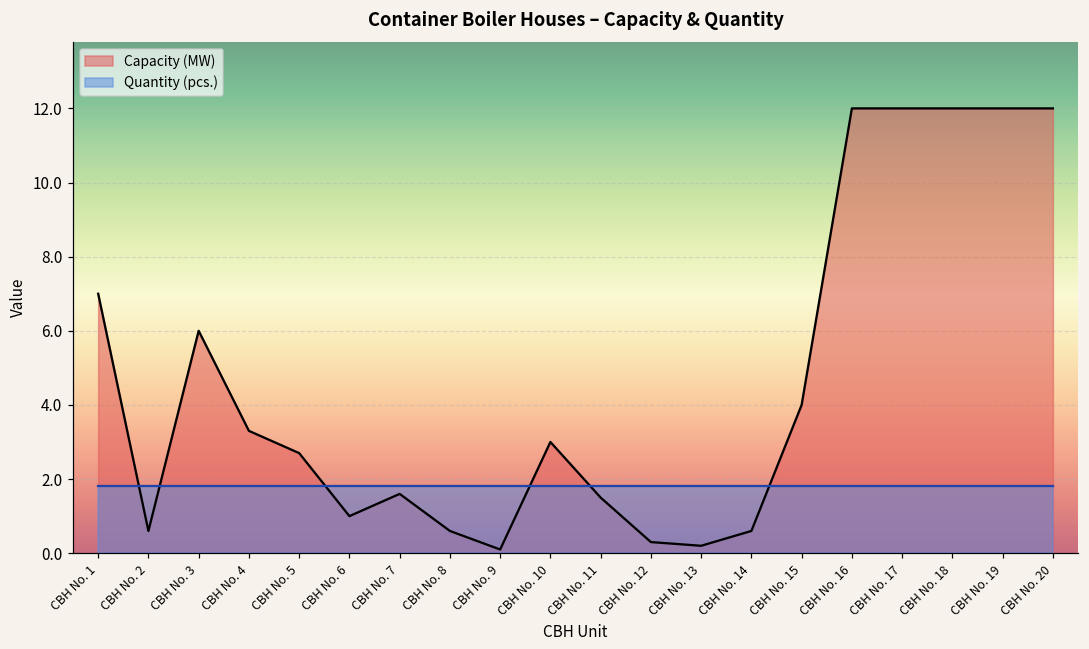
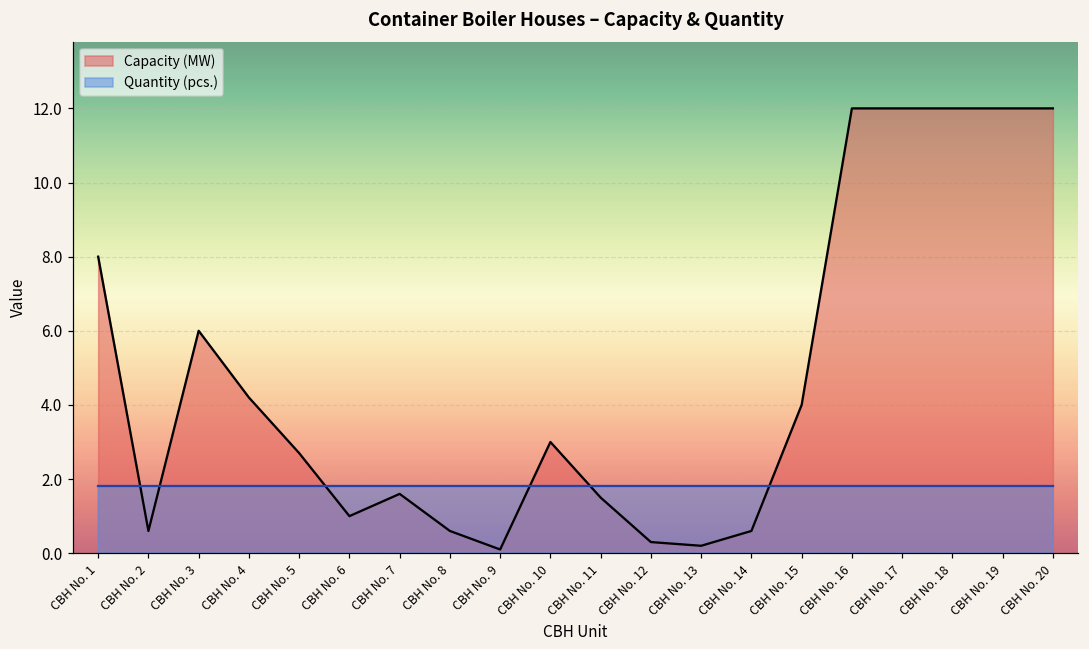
Capacity (MW), CBH No. 1: 7 -> 8
Capacity (MW), CBH No. 4: 3.3 -> 4.2
